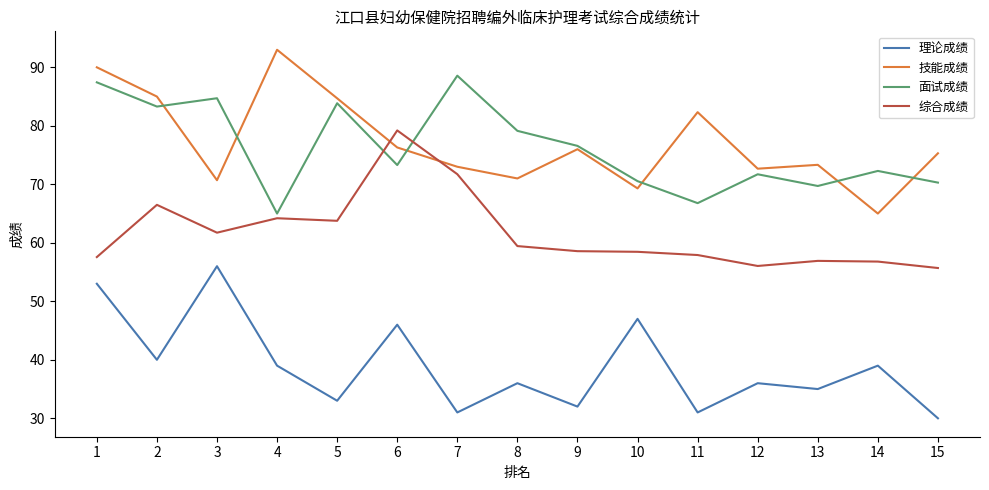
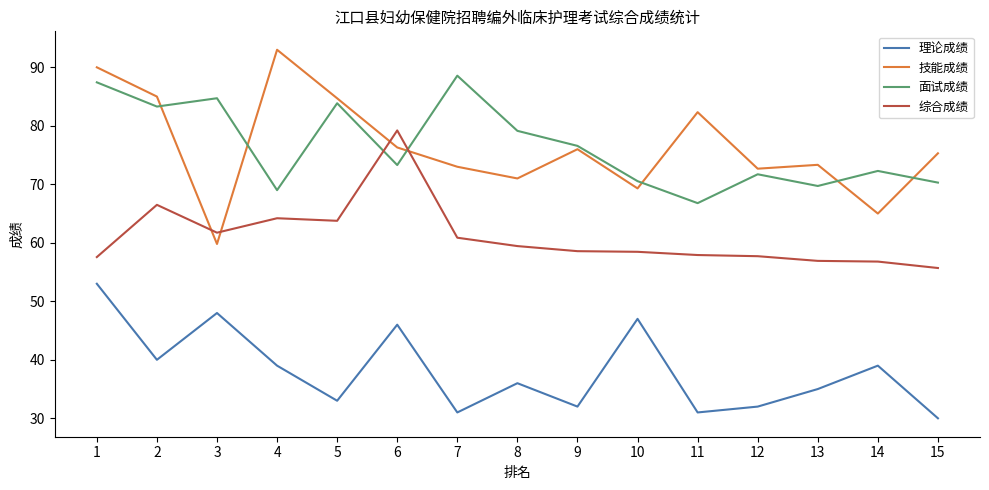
理论成绩, 3: 56 -> 48
技能成绩, 3: 71 -> 60
面试成绩, 4: 65 -> 69
综合成绩, 7: 72 -> 61
理论成绩, 12: 36 -> 32
综合成绩, 12: 56 -> 58
